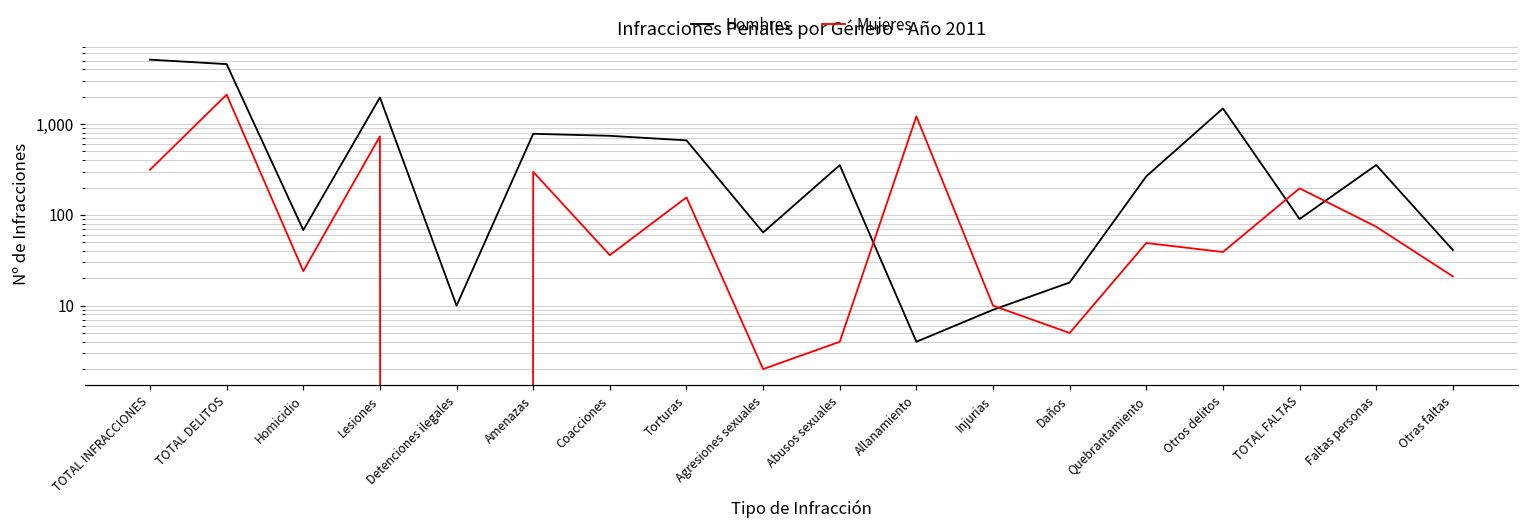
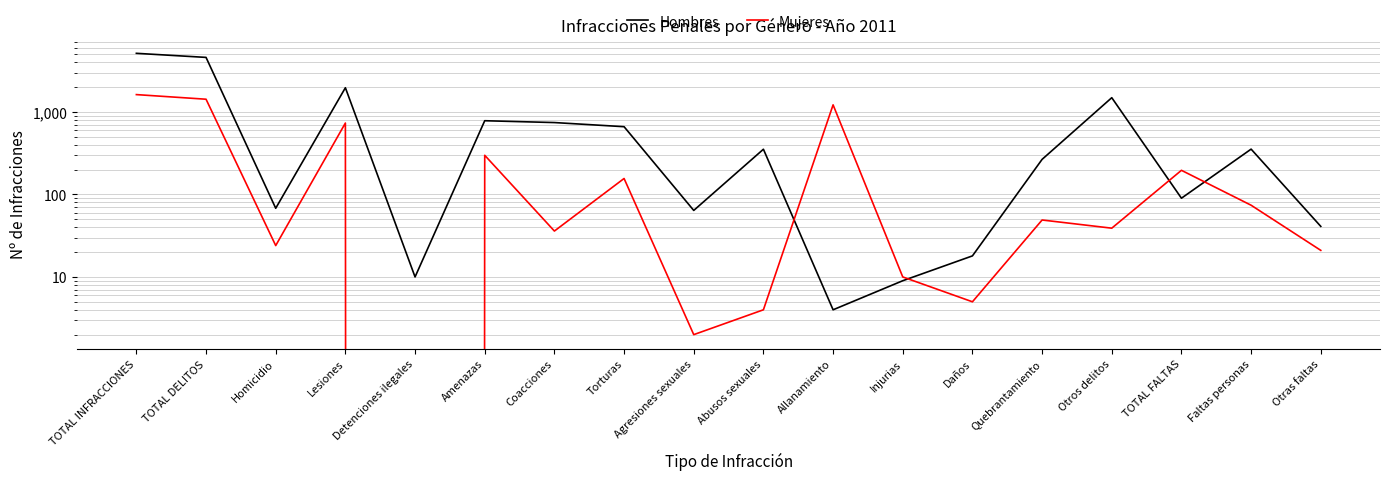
Mujeres, TOTAL INFRACCIONES: 310 -> 1,600
Mujeres, TOTAL DELITOS: 2,100 -> 1,400
